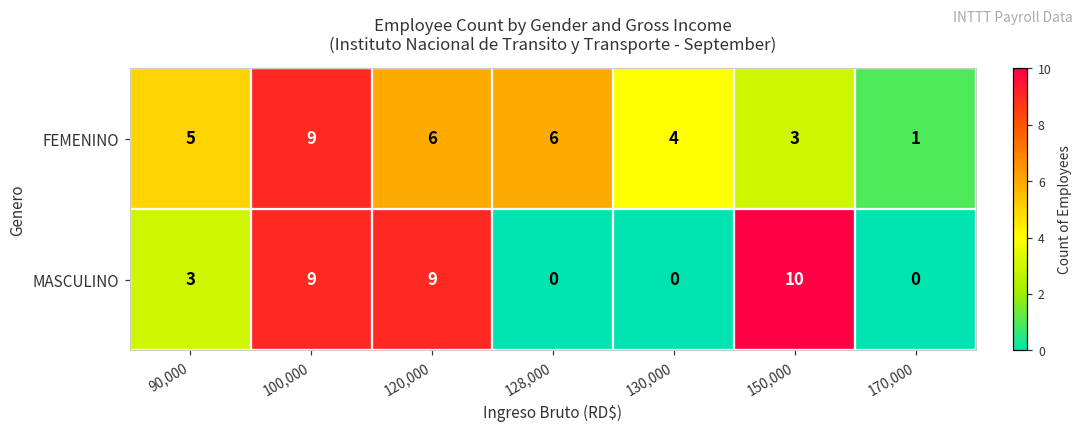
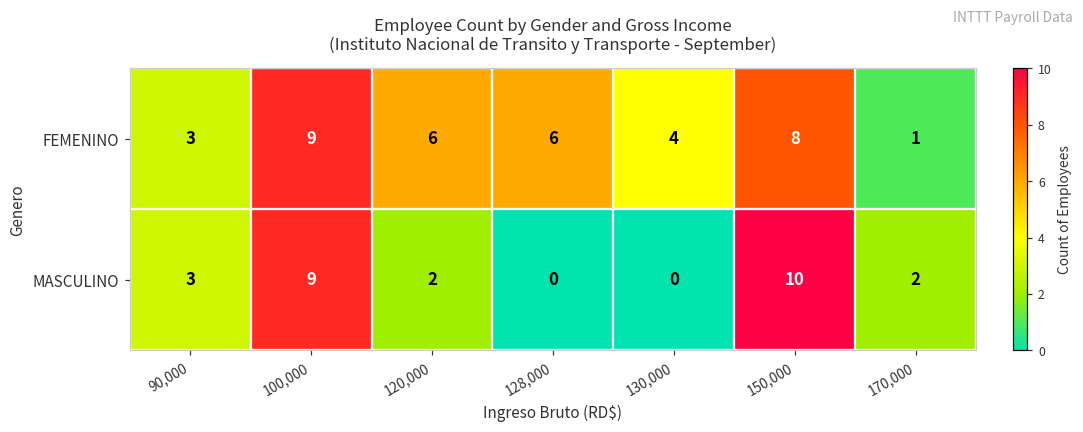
FEMENINO, 90,000: 5 -> 3
FEMENINO, 150,000: 3 -> 8
MASCULINO, 120,000: 9 -> 2
MASCULINO, 170,000: 0 -> 2
